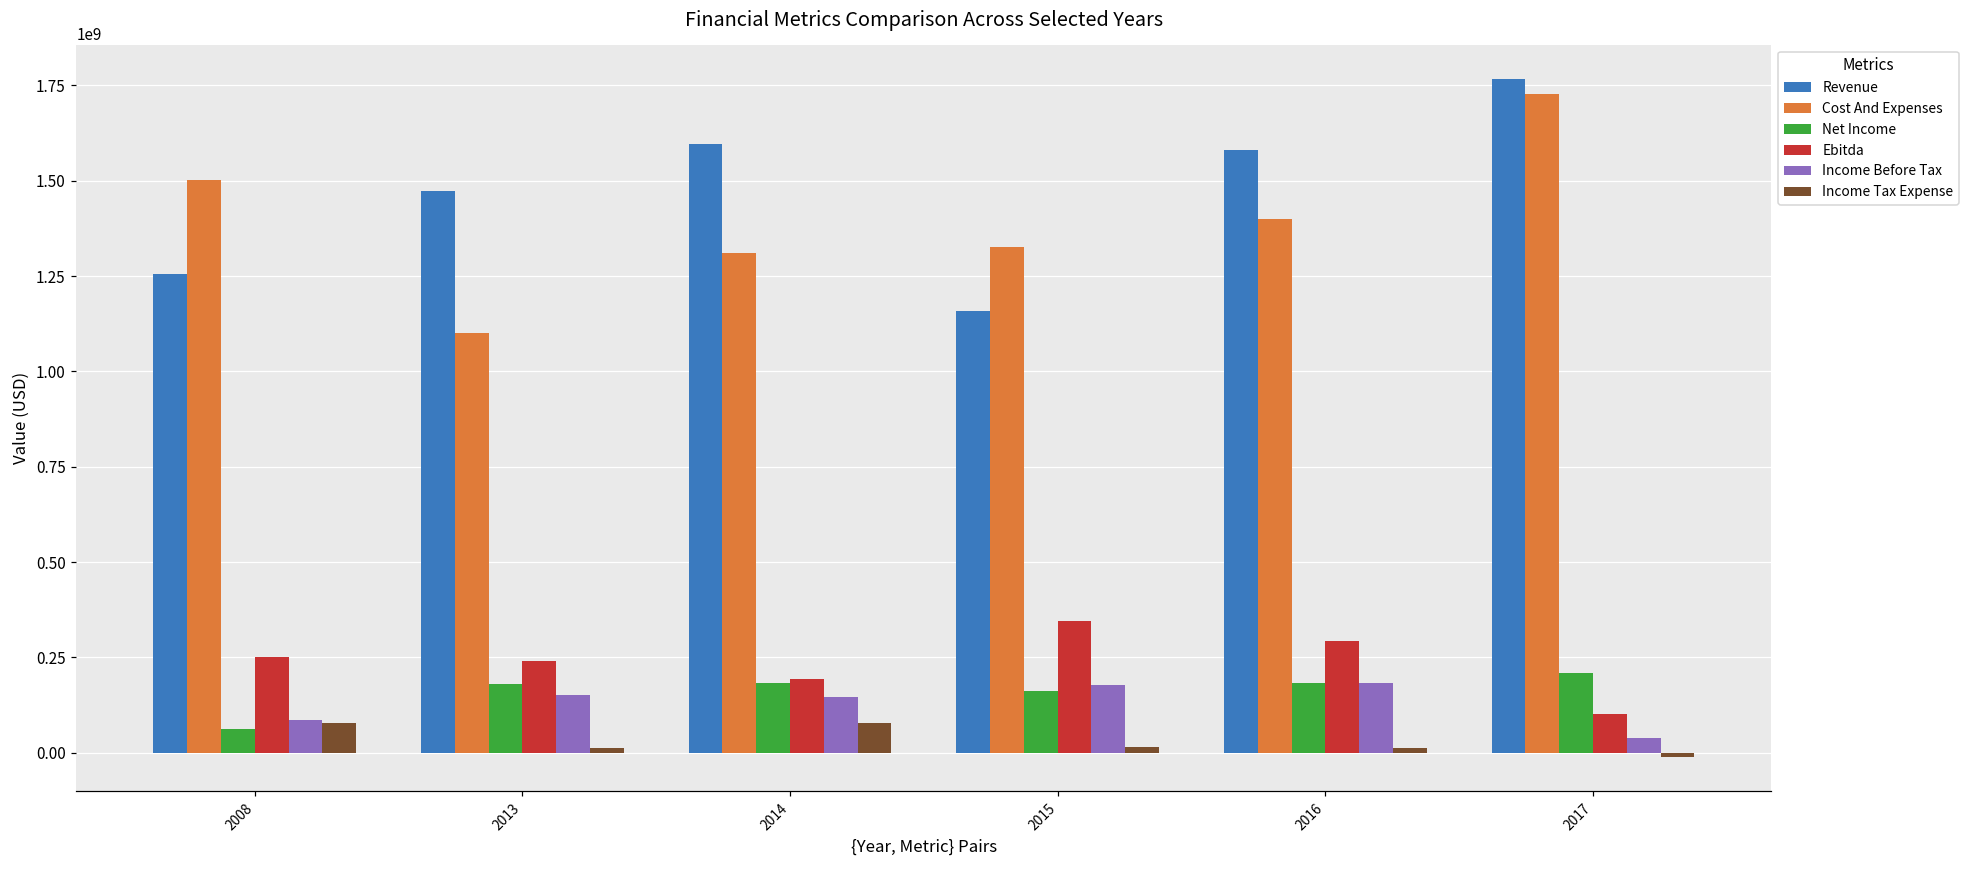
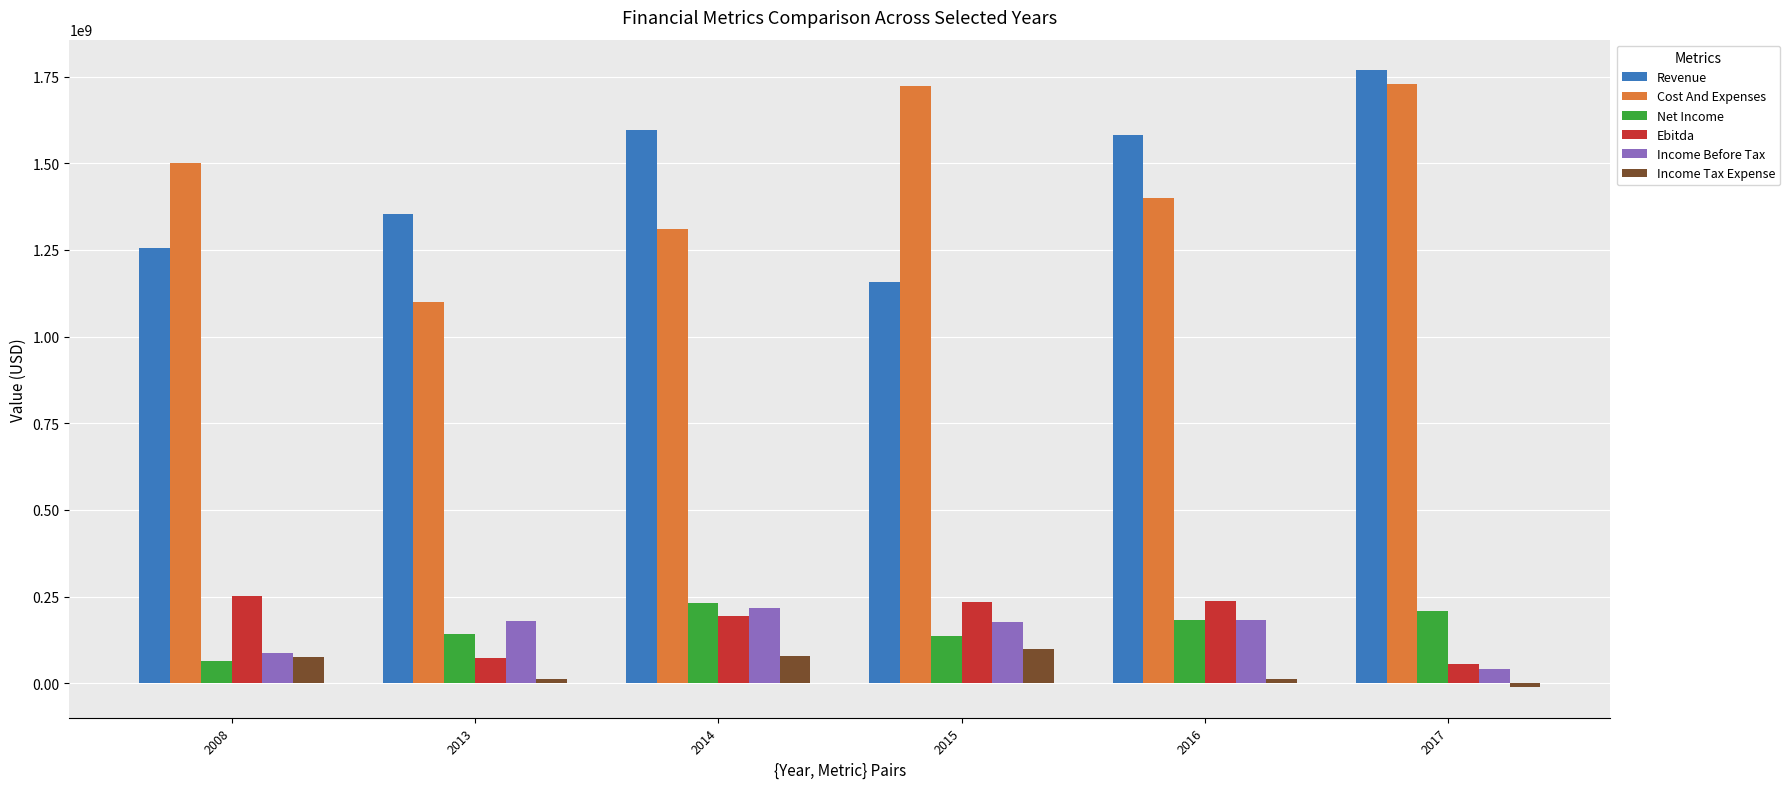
Revenue, 2013: 1470000000 -> 1350000000
Net Income, 2013: 180000000 -> 140000000
Ebitda, 2013: 240000000 -> 70000000
Income Before Tax, 2013: 150000000 -> 180000000
Net Income, 2014: 180000000 -> 230000000
Income Before Tax, 2014: 150000000 -> 220000000
Cost And Expenses, 2015: 1330000000 -> 1720000000
Net Income, 2015: 160000000 -> 140000000
Ebitda, 2015: 350000000 -> 240000000
Income Tax Expense, 2015: 10000000 -> 100000000
Ebitda, 2016: 290000000 -> 240000000
Ebitda, 2017: 100000000 -> 60000000
